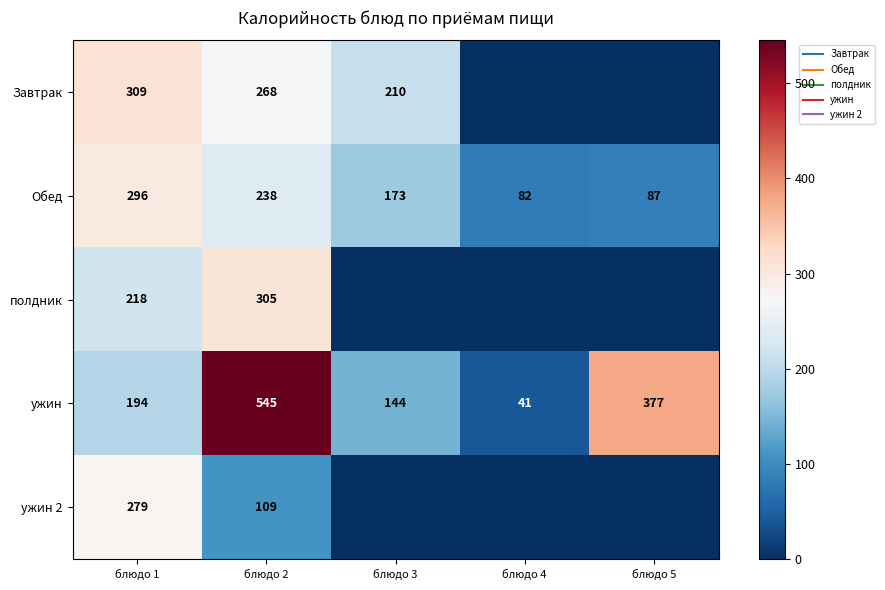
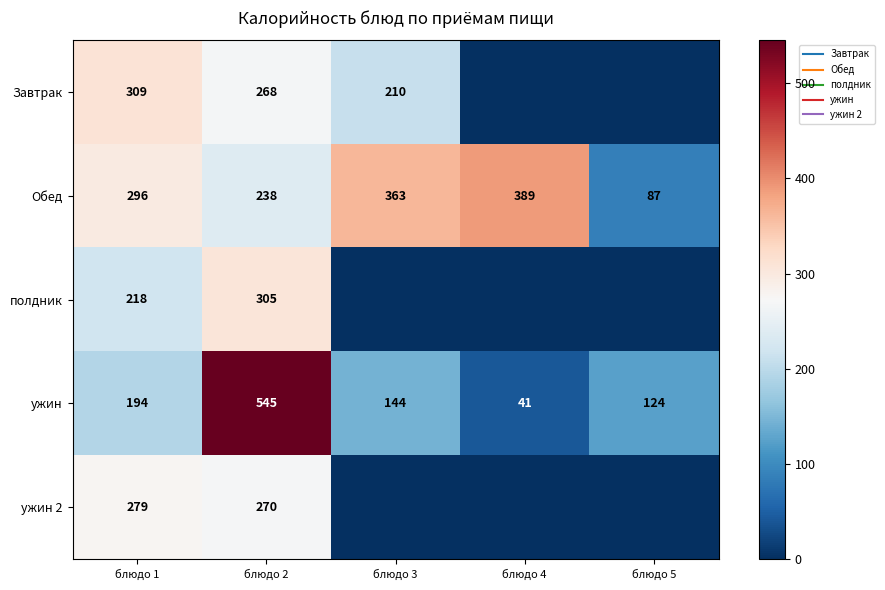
Обед, блюдо 3: 173 -> 363
Обед, блюдо 4: 82 -> 389
ужин, блюдо 5: 377 -> 124
ужин 2, блюдо 2: 109 -> 270
